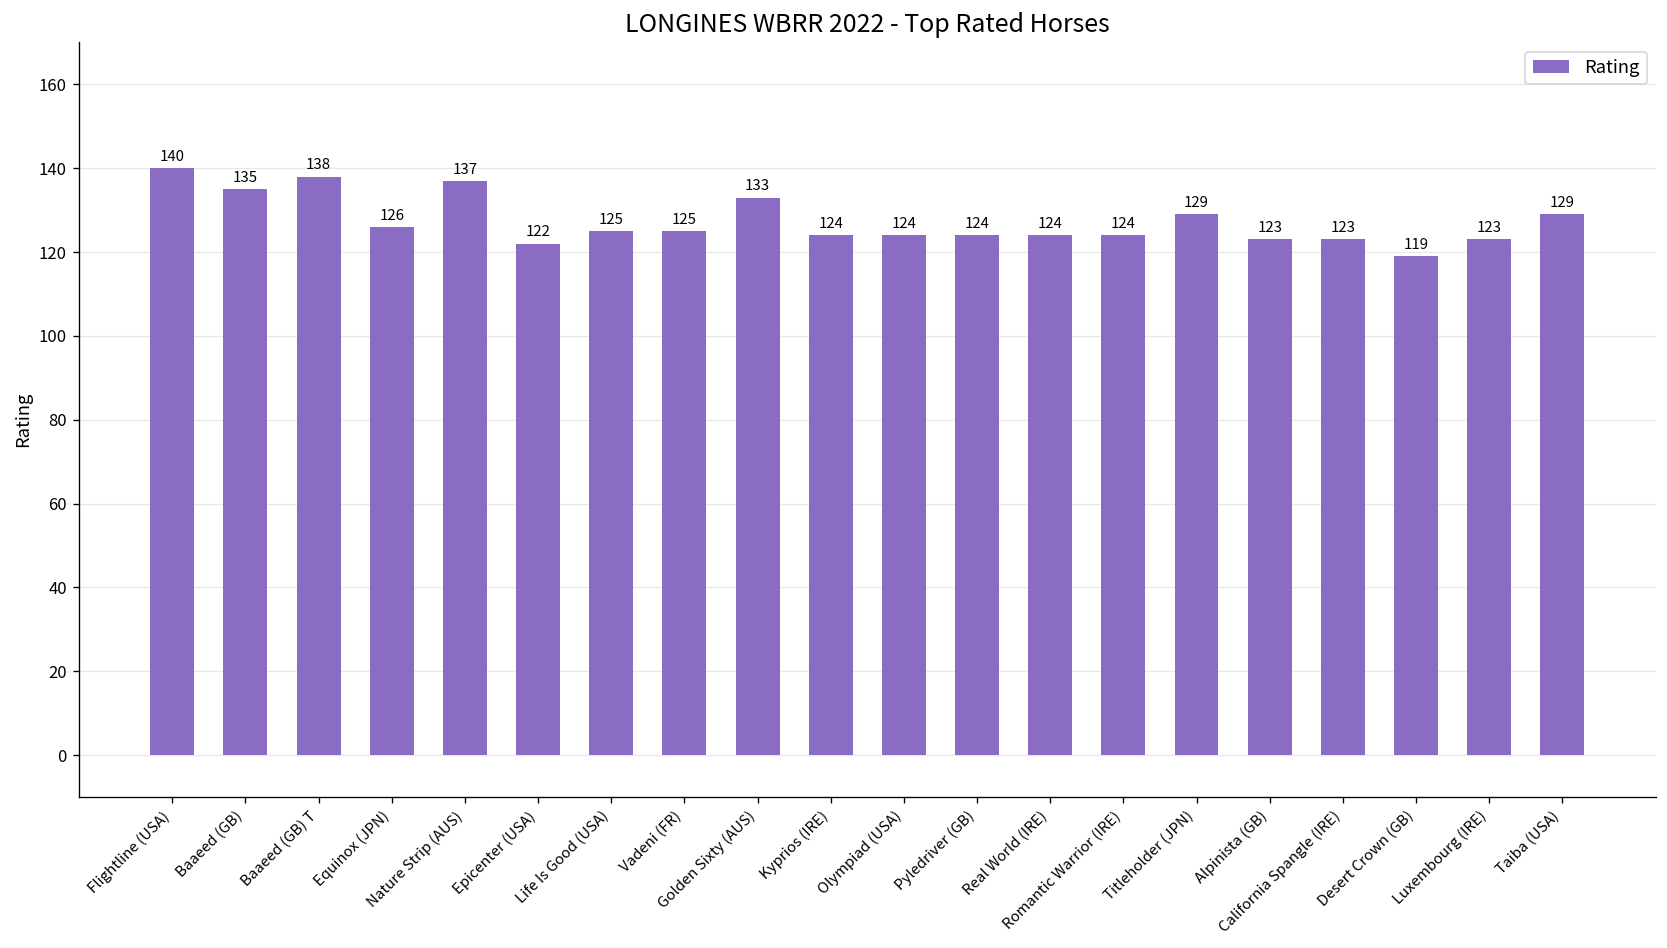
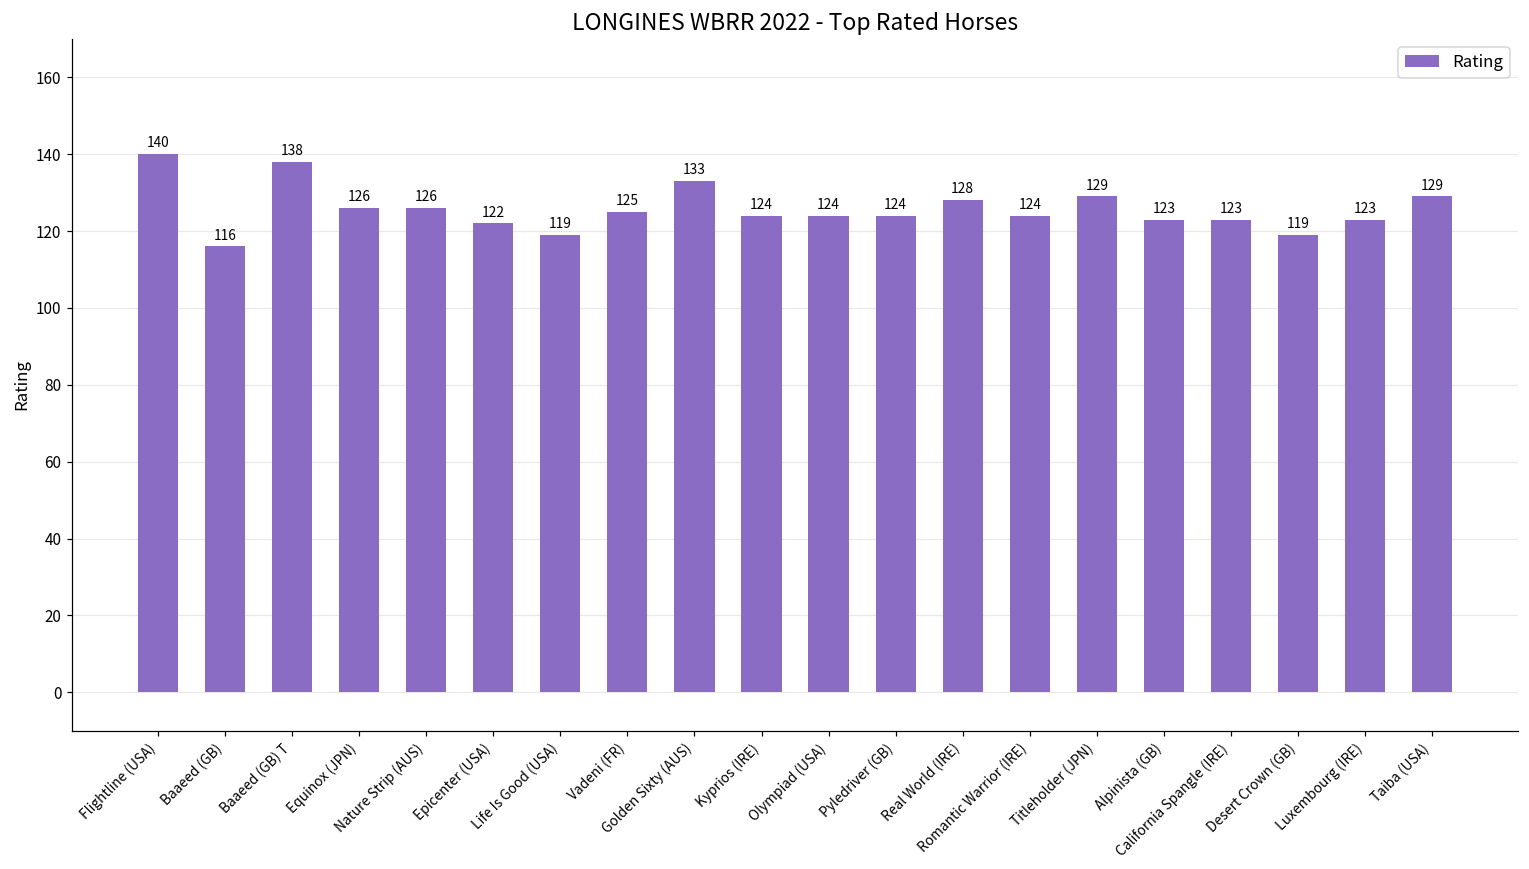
Baaeed (GB): 135 -> 116
Nature Strip (AUS): 137 -> 126
Life Is Good (USA): 125 -> 119
Real World (IRE): 124 -> 128
